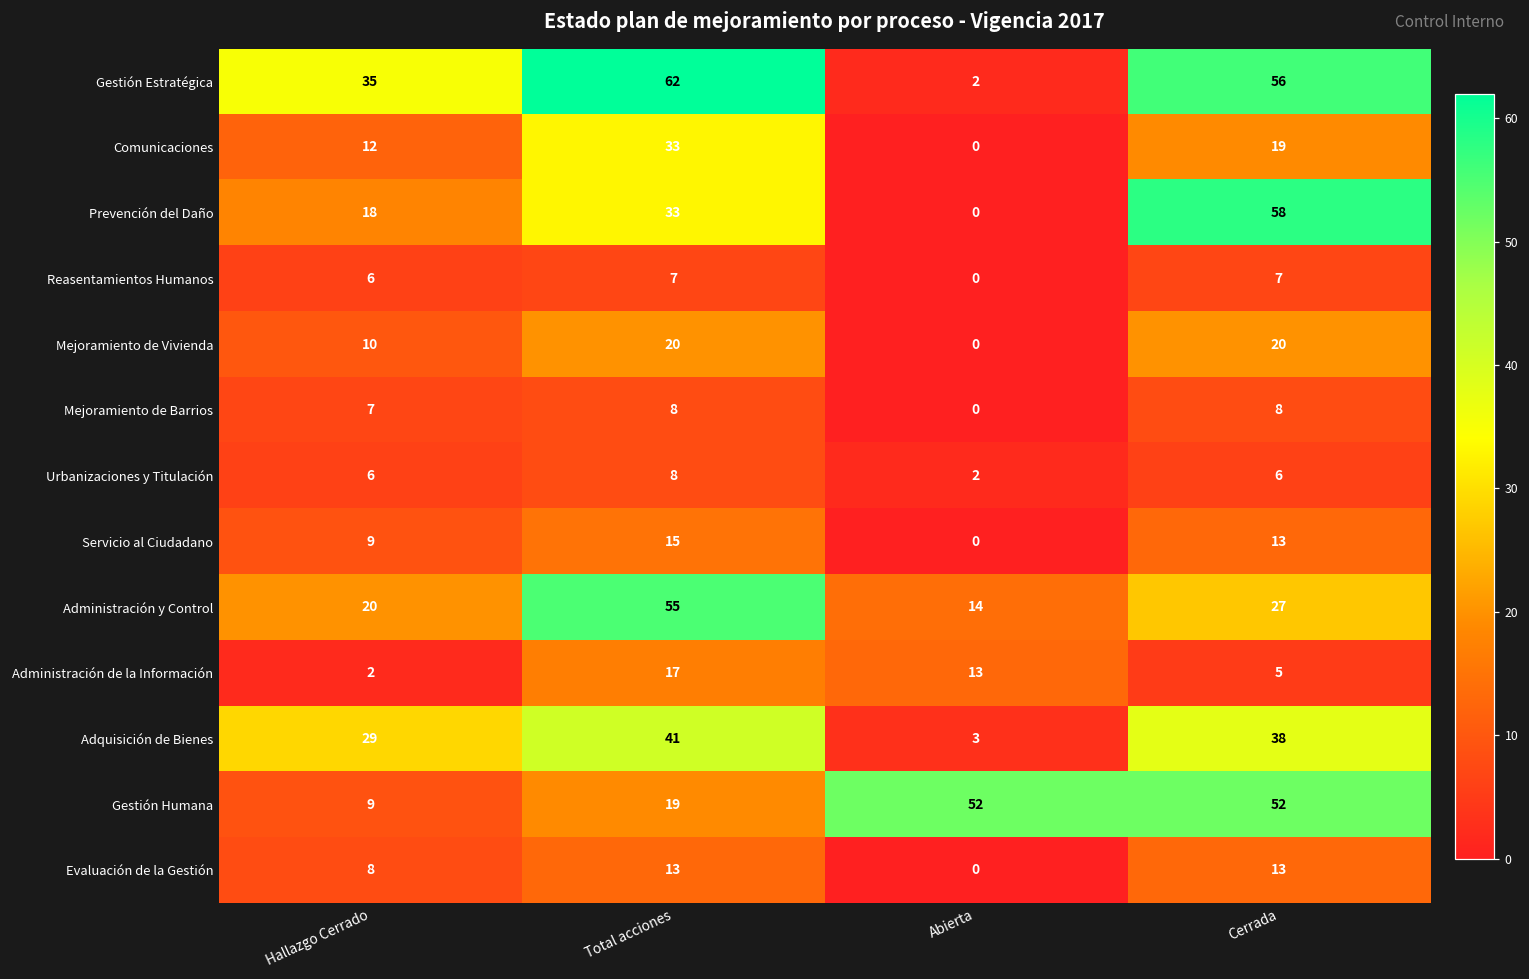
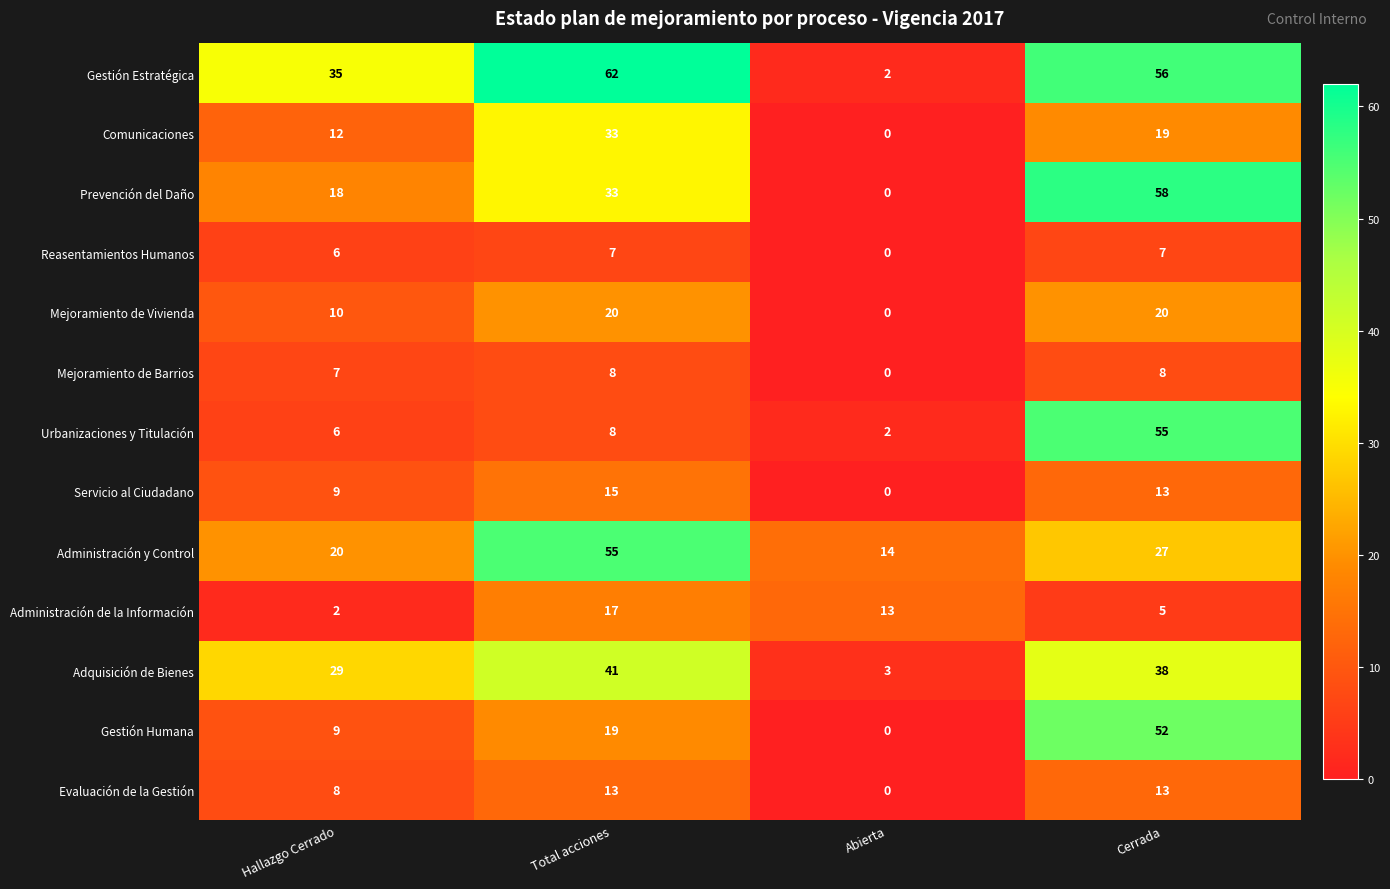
Urbanizaciones y Titulación, Cerrada: 6 -> 55
Gestión Humana, Abierta: 52 -> 0
